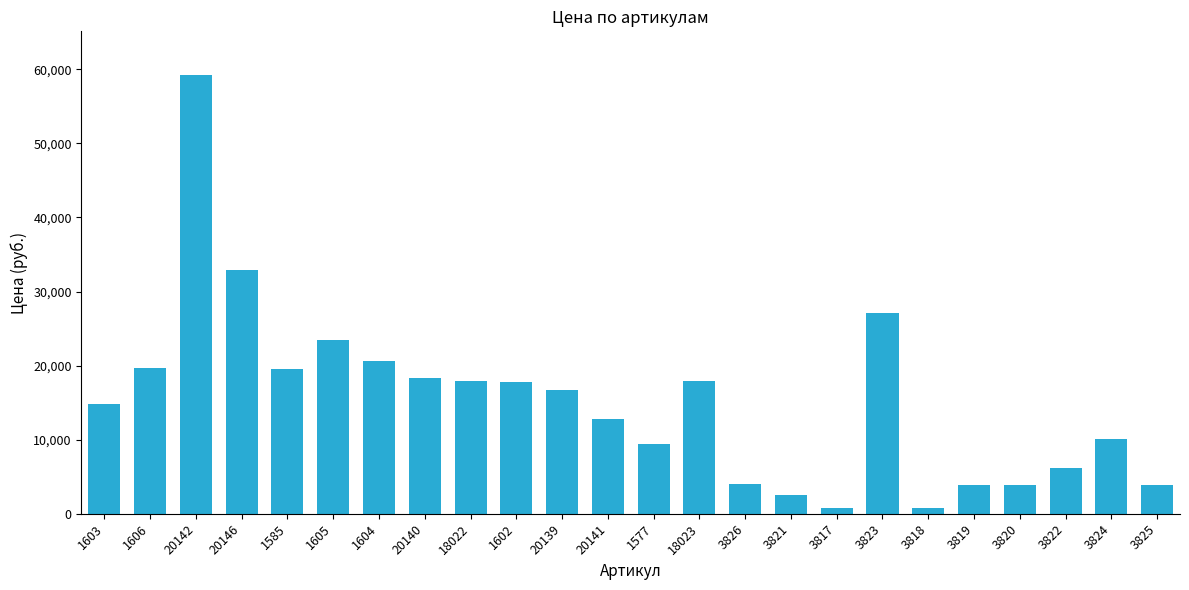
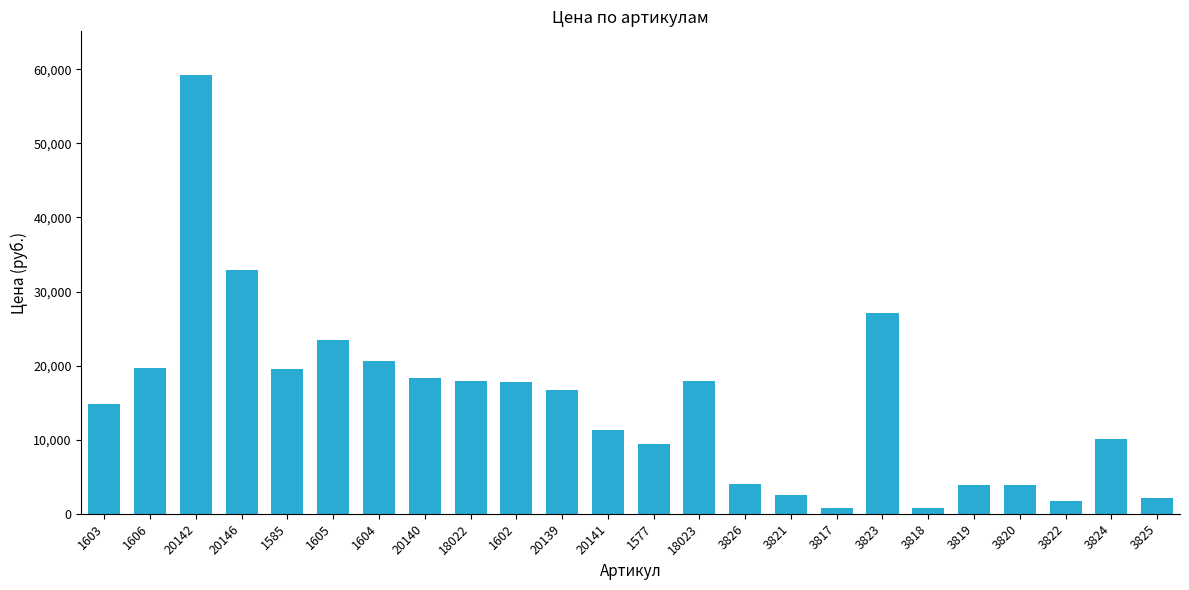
20141: 13,000 -> 11,000
3822: 6,000 -> 2,000
3825: 4,000 -> 2,000
